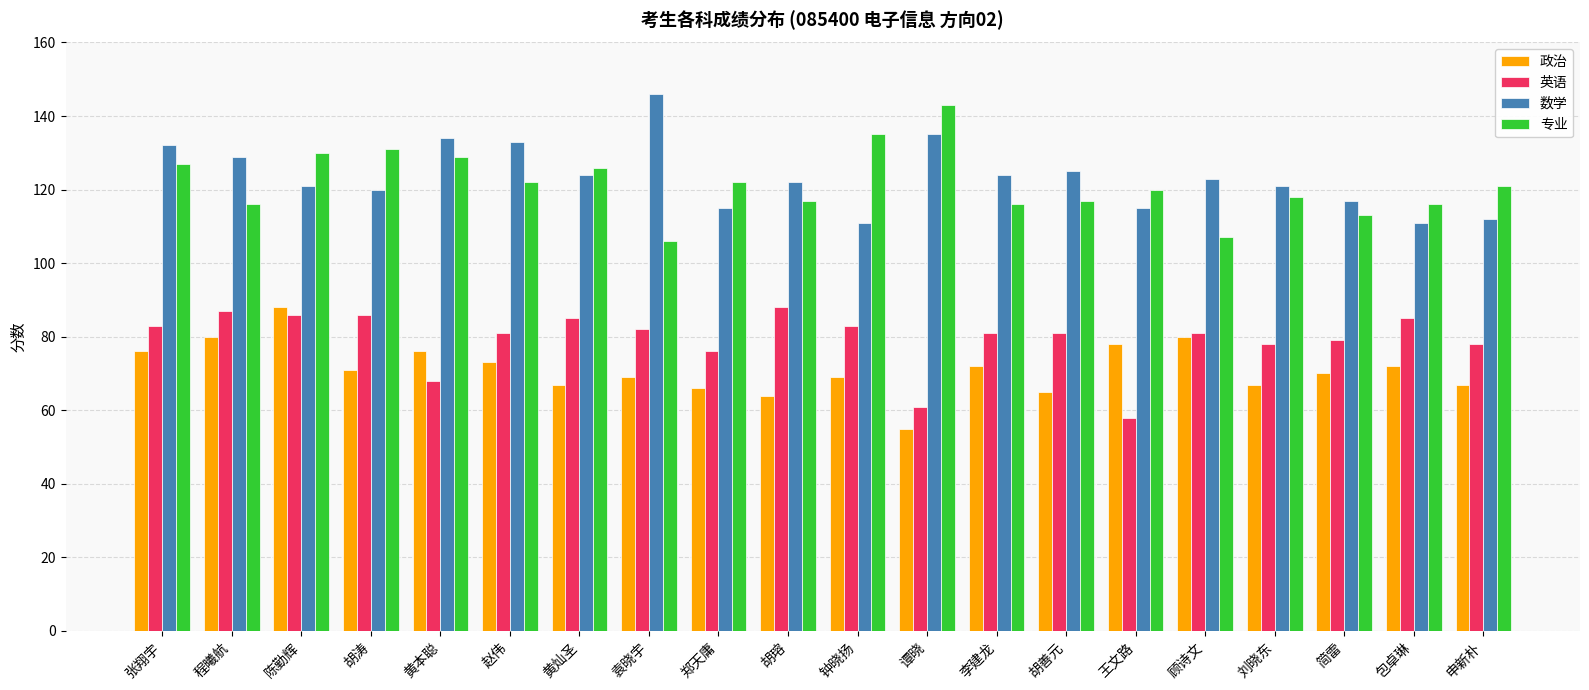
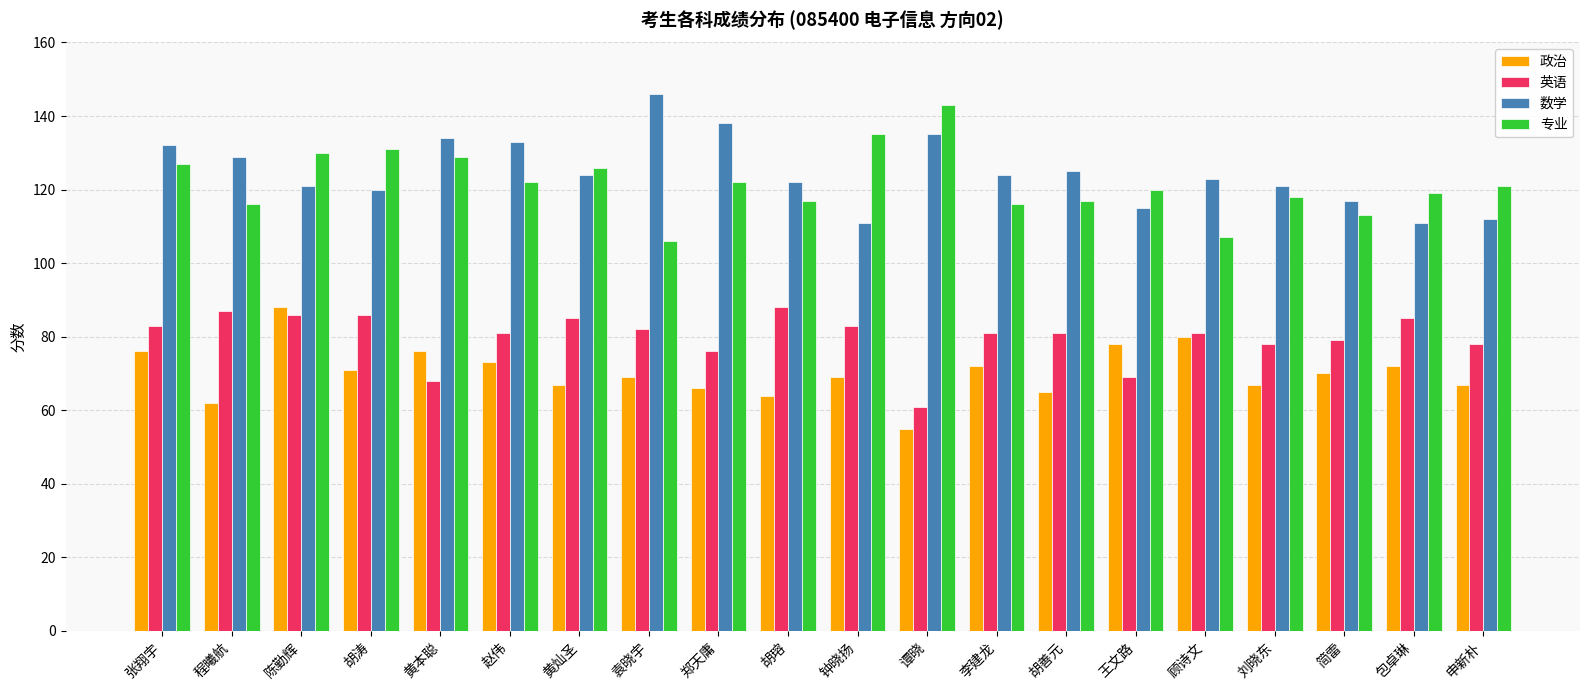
政治, 程曦航: 80 -> 62
数学, 郑天庸: 115 -> 138
英语, 王文路: 58 -> 69
专业, 包卓琳: 116 -> 119
